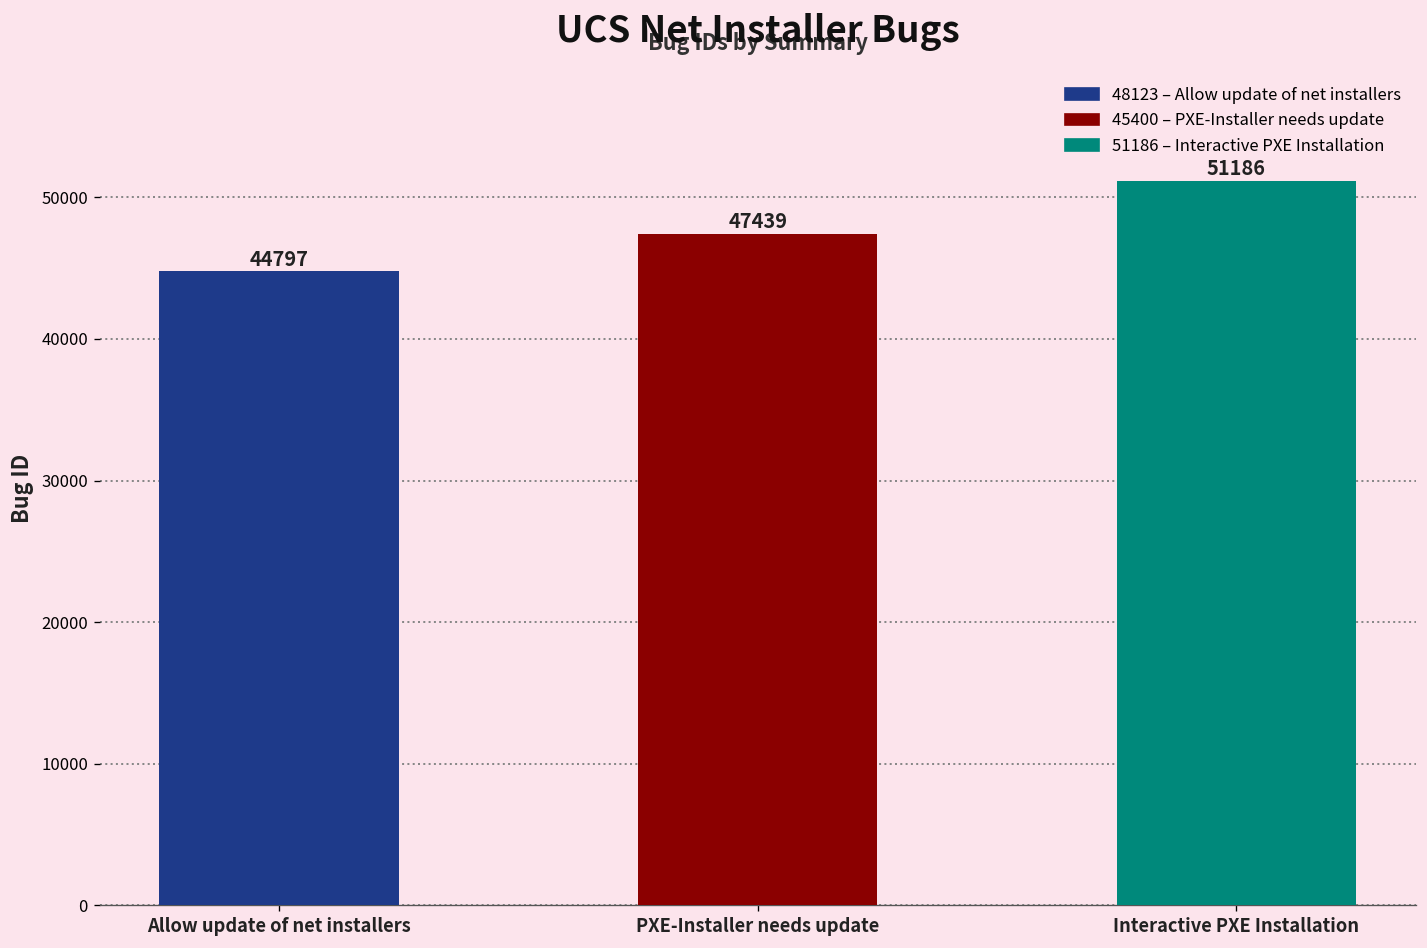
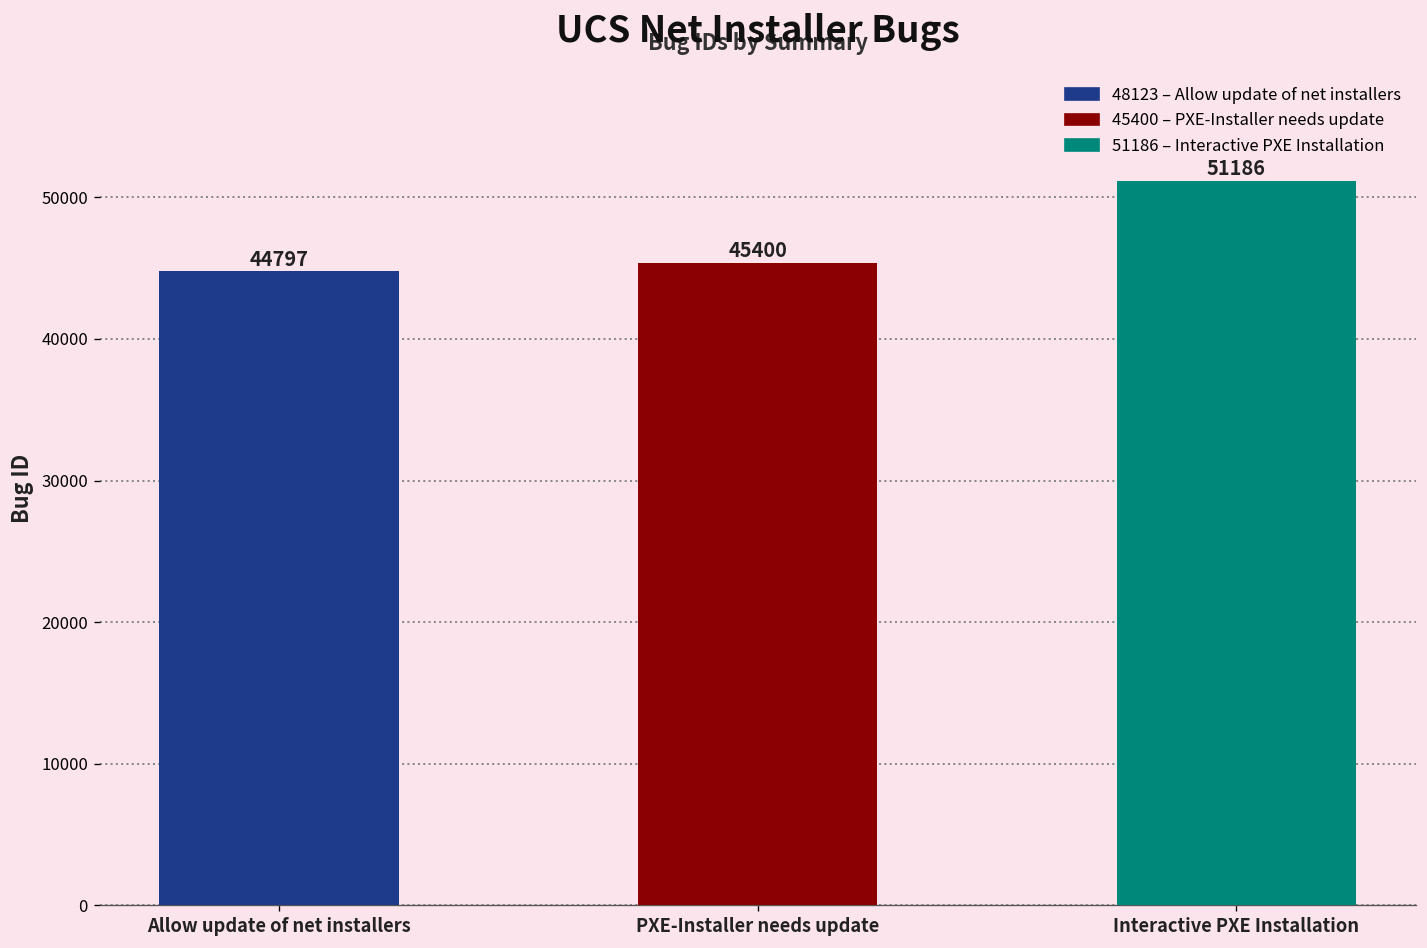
PXE-Installer needs update: 47439 -> 45400
